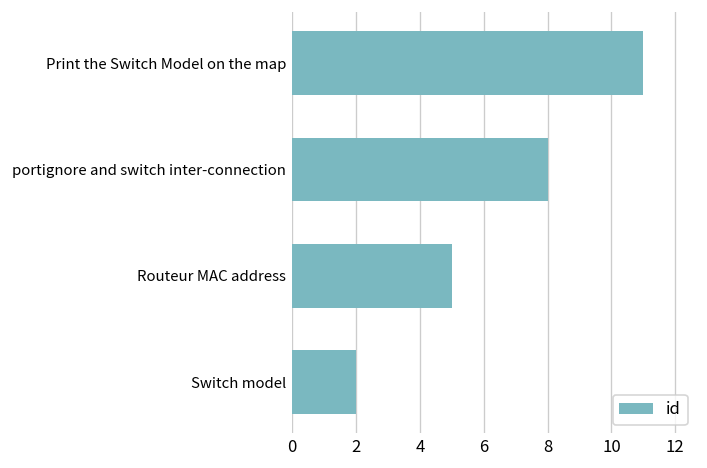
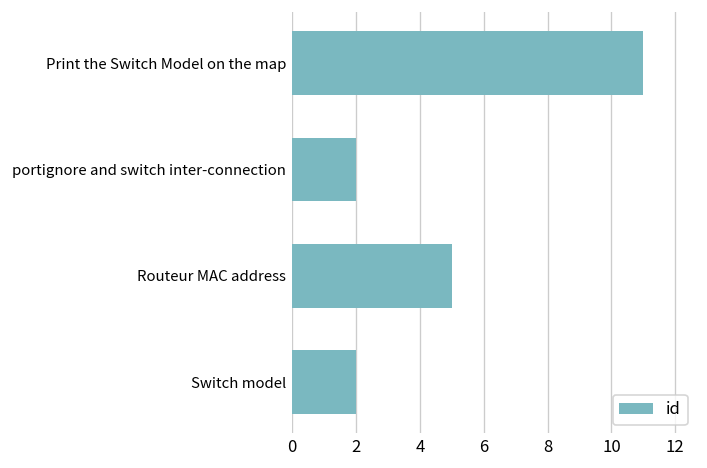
portignore and switch inter-connection: 8 -> 2
